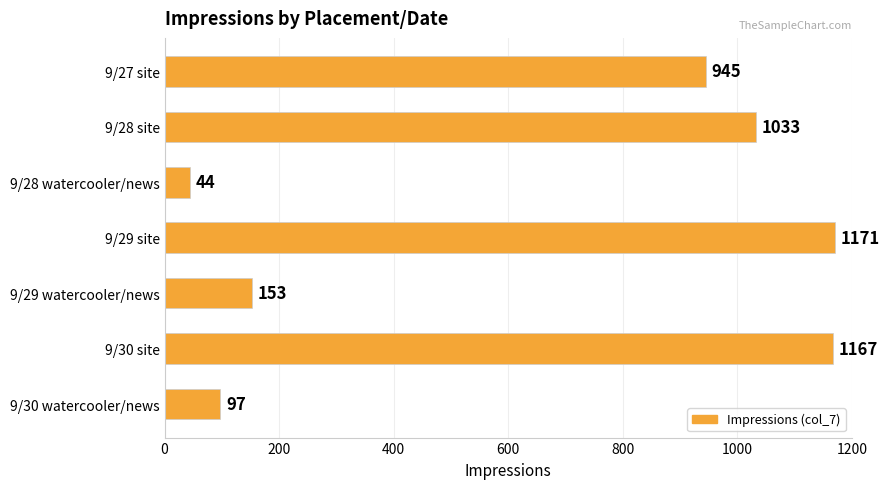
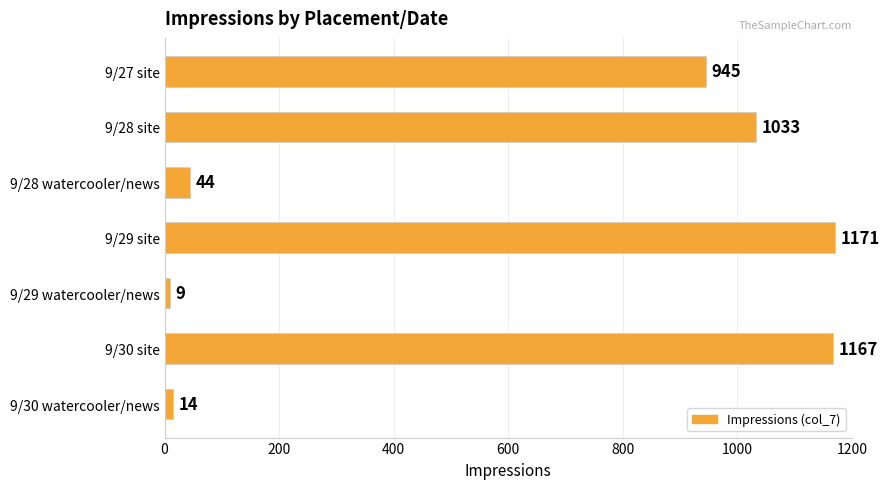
9/29 watercooler/news: 153 -> 9
9/30 watercooler/news: 97 -> 14
